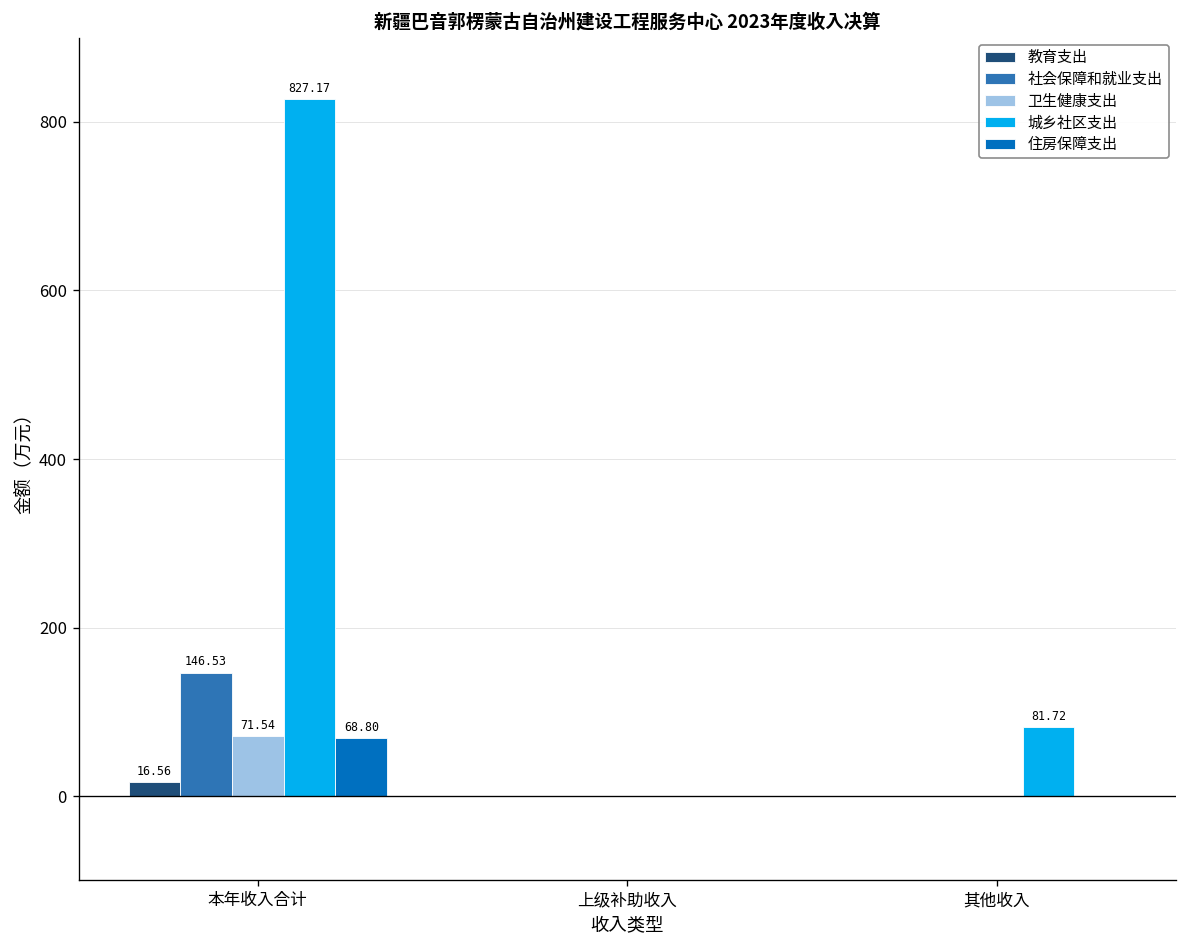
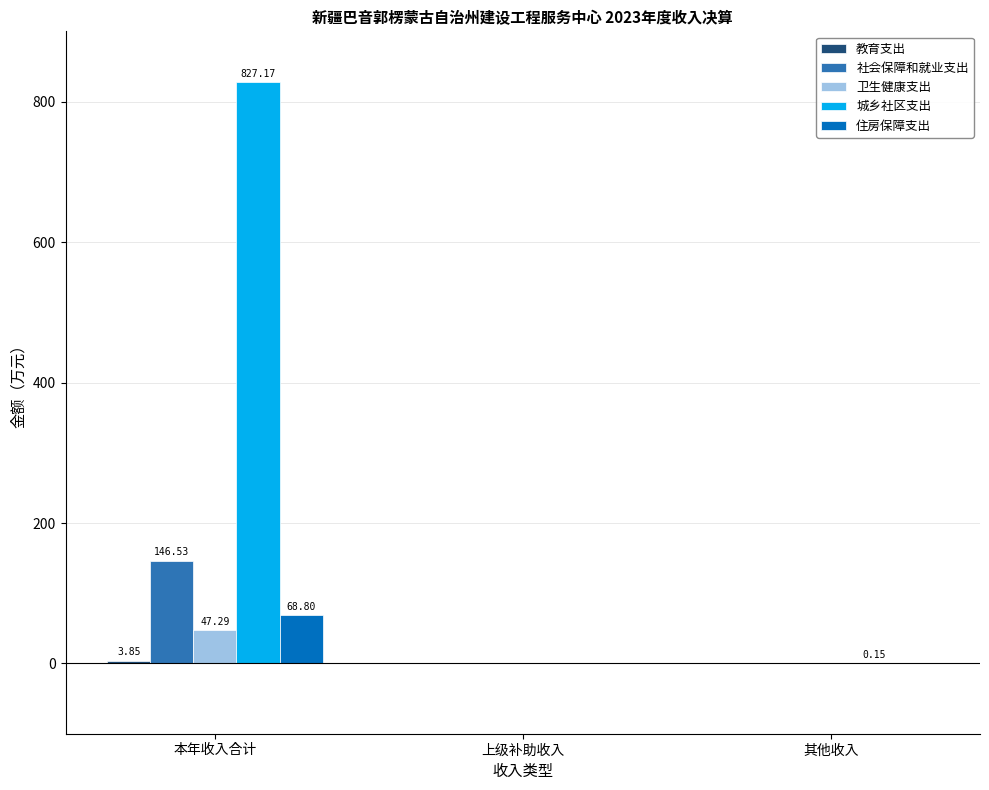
教育支出, 本年收入合计: 16.56 -> 3.85
卫生健康支出, 本年收入合计: 71.54 -> 47.29
城乡社区支出, 其他收入: 81.72 -> 0.15
